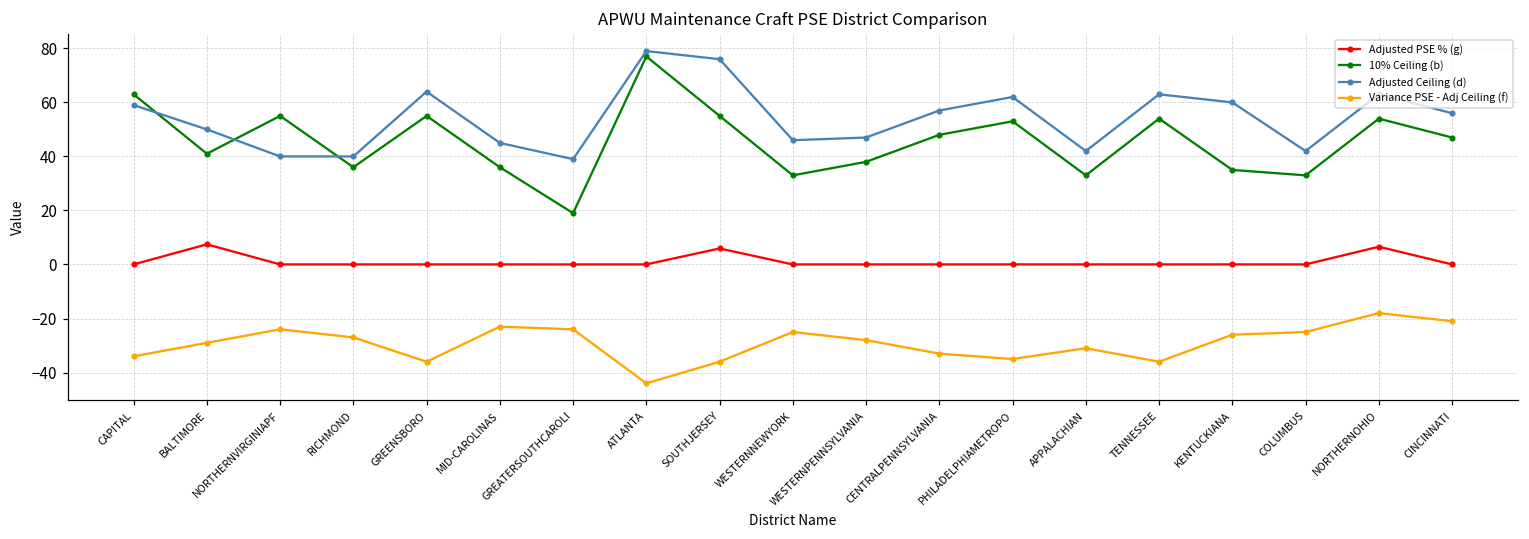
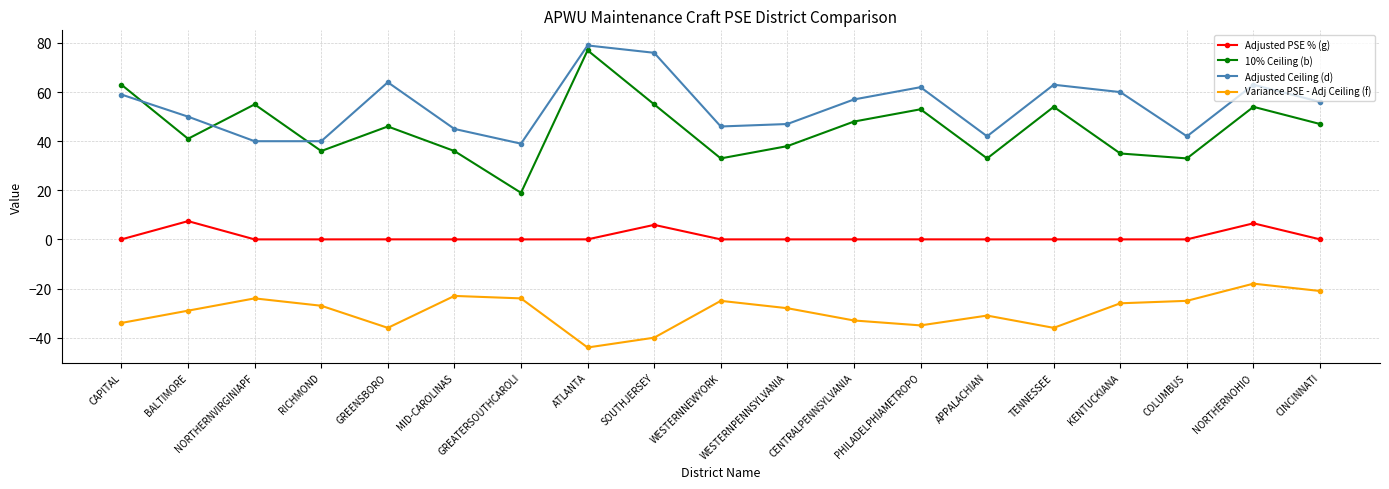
10% Ceiling (b), GREENSBORO: 55 -> 46
Variance PSE - Adj Ceiling (f), SOUTHJERSEY: -36 -> -40
